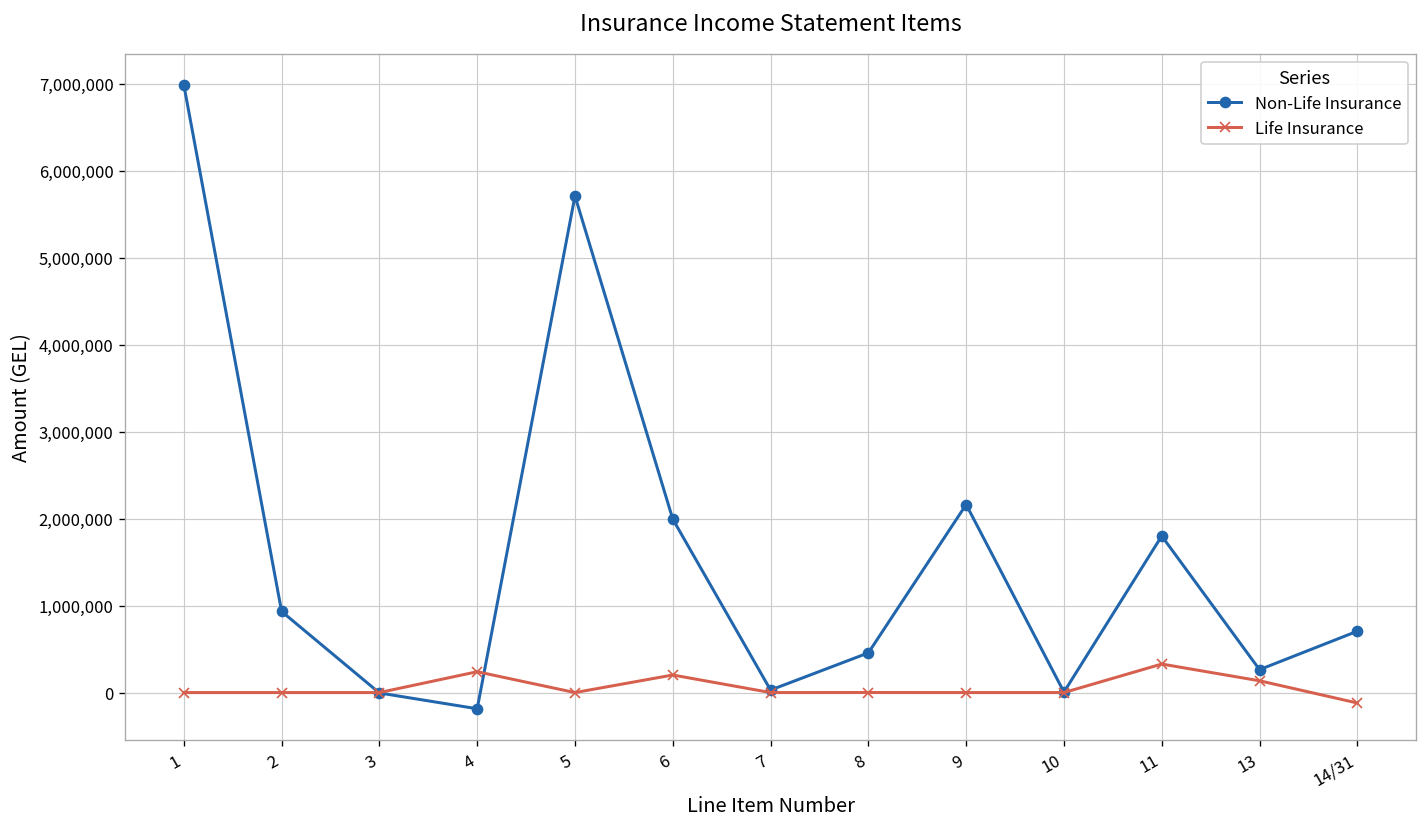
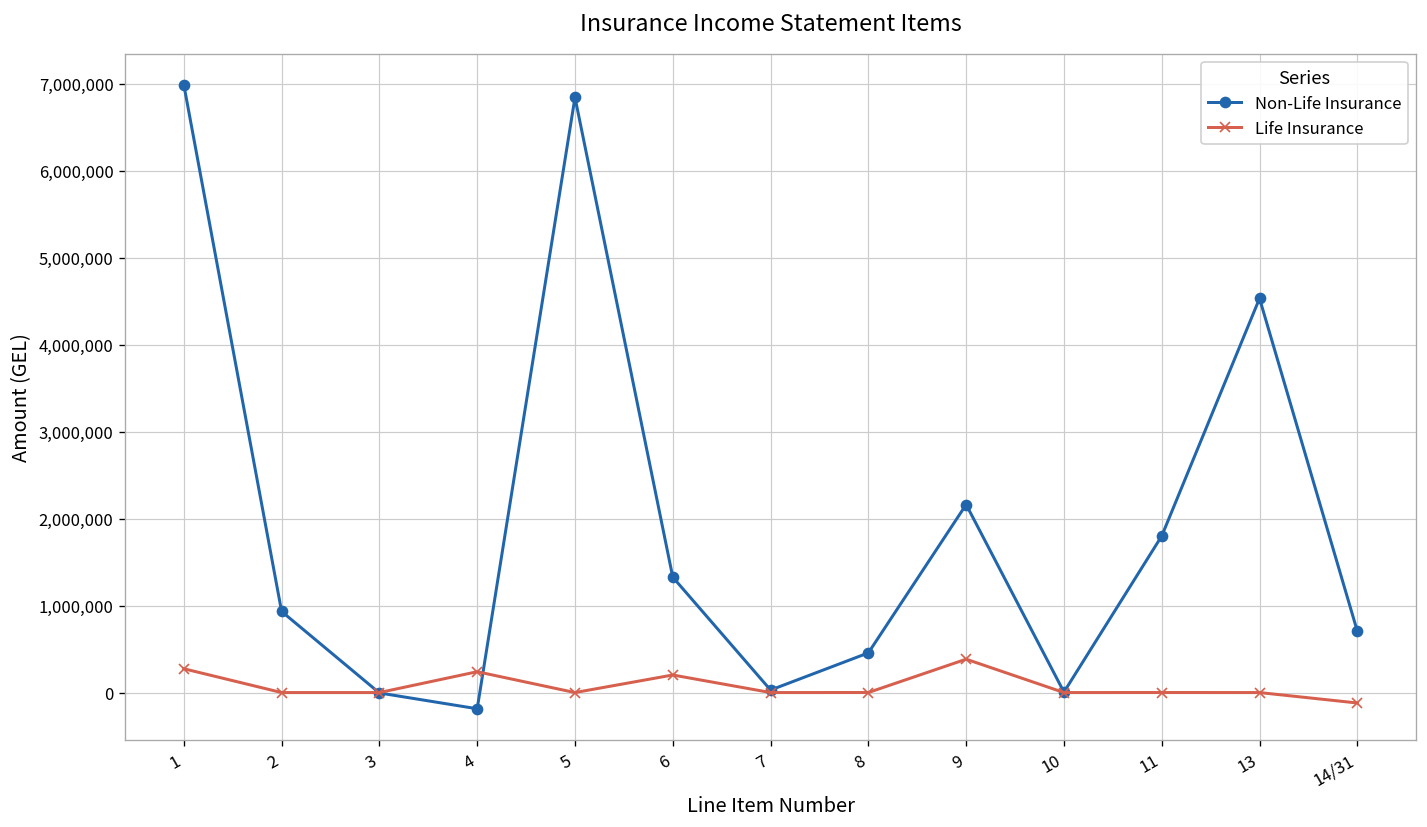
Life Insurance, 1: 0 -> 300,000
Non-Life Insurance, 5: 5,700,000 -> 6,800,000
Non-Life Insurance, 6: 2,000,000 -> 1,300,000
Life Insurance, 9: 0 -> 400,000
Life Insurance, 11: 300,000 -> 0
Non-Life Insurance, 13: 300,000 -> 4,500,000
Life Insurance, 13: 100,000 -> 0
